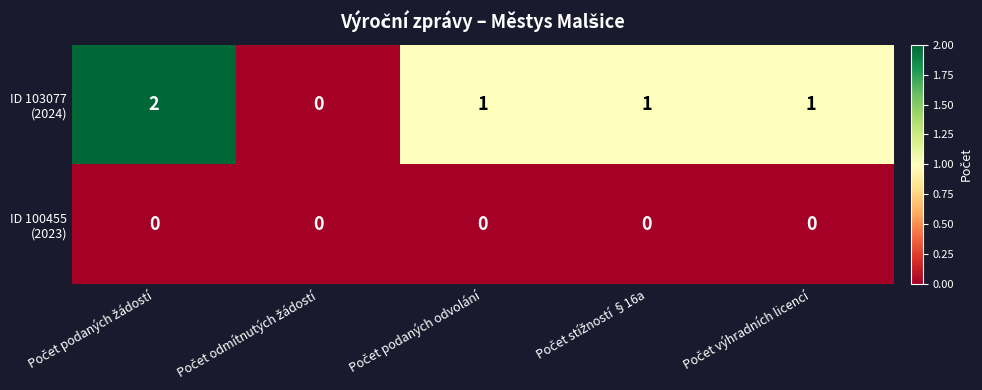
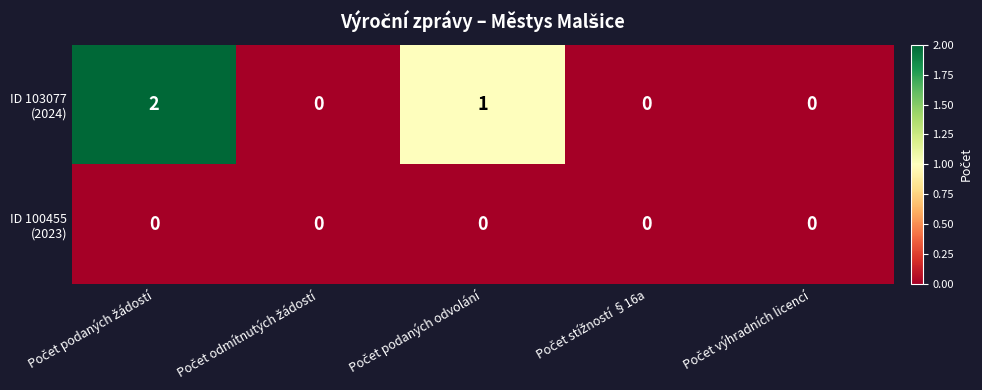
ID 103077 (2024), Počet stížností §16a: 1 -> 0
ID 103077 (2024), Počet výhradních licencí: 1 -> 0
